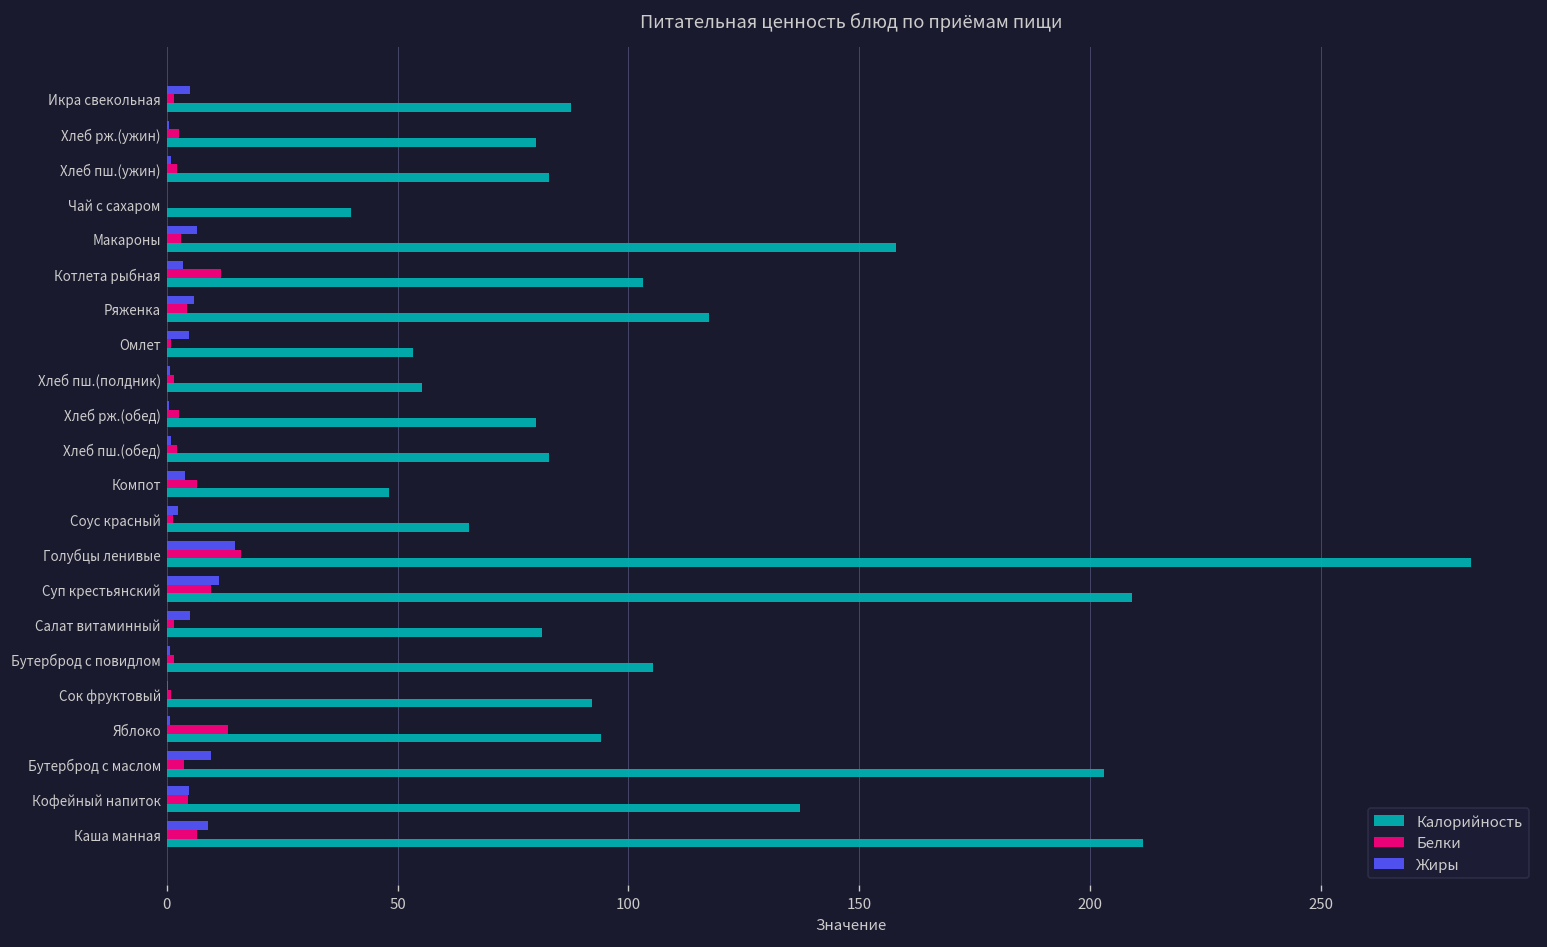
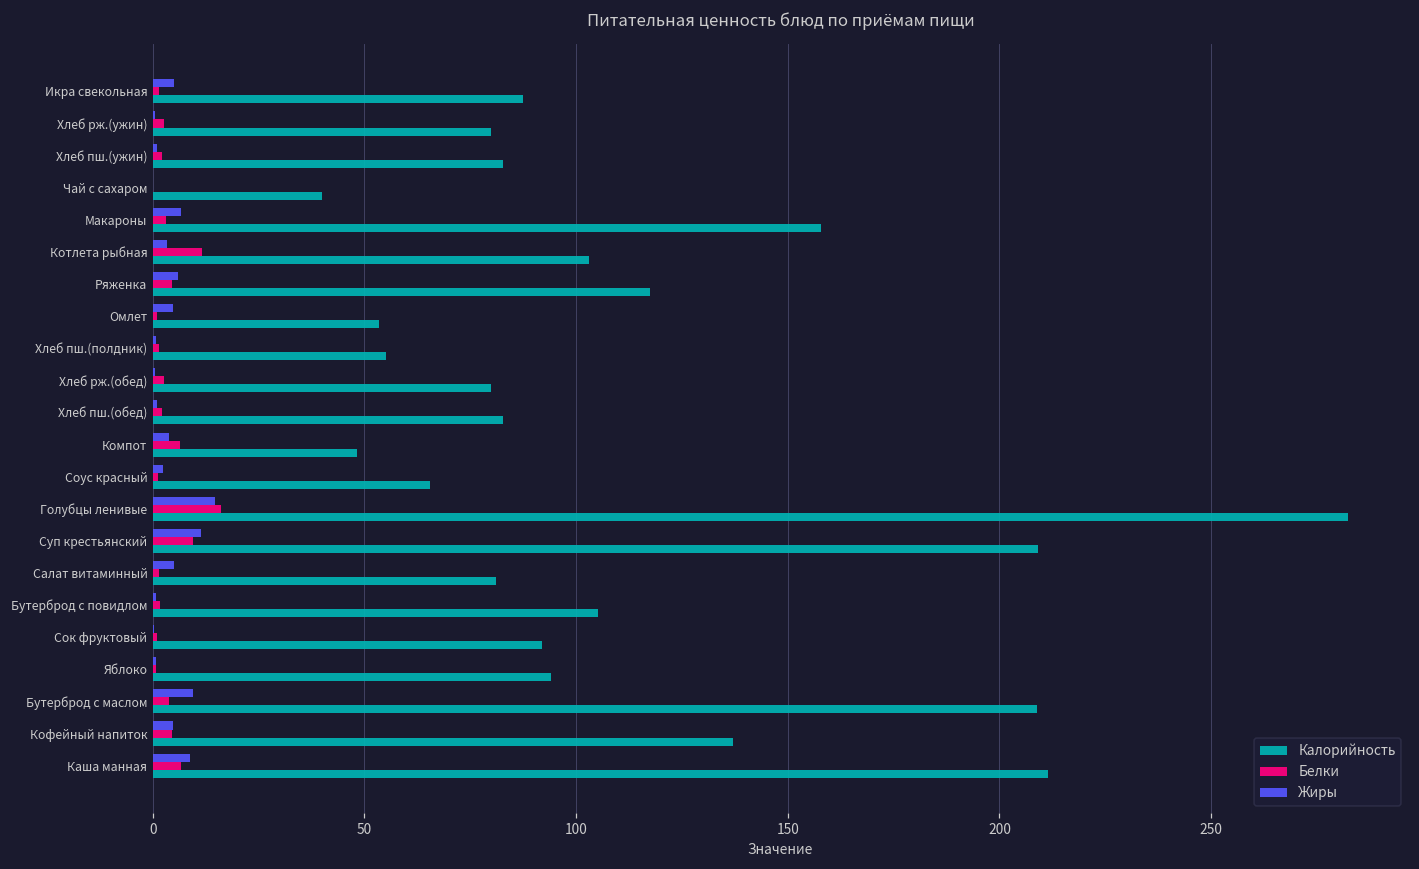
Белки, Яблоко: 13 -> 1
Калорийность, Бутерброд с маслом: 203 -> 209
